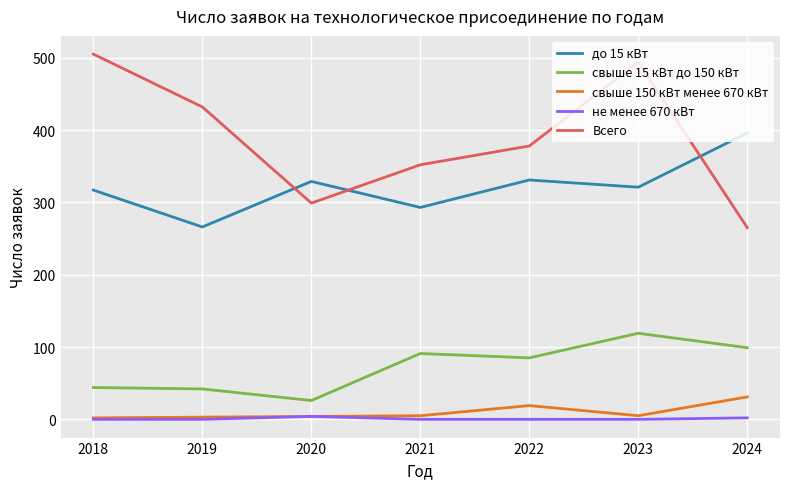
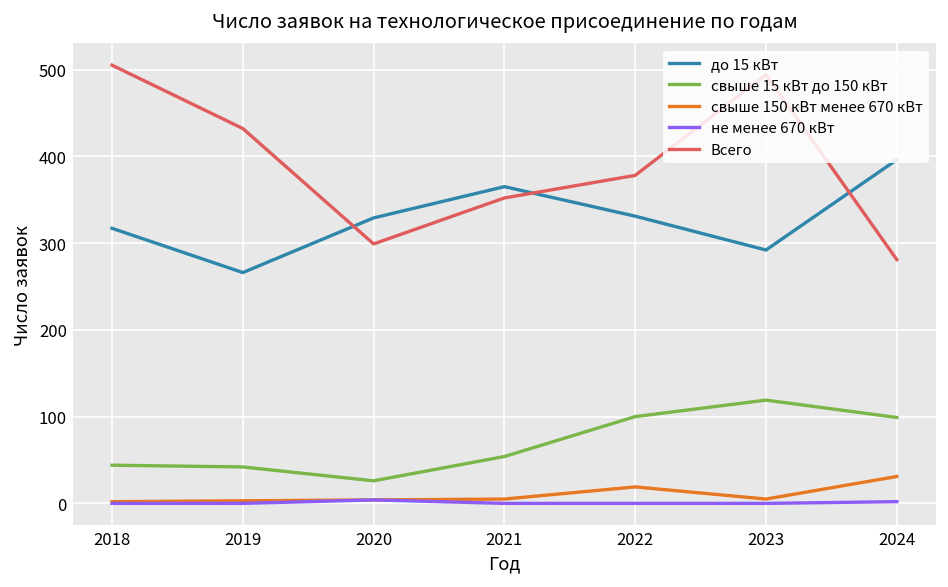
до 15 кВт, 2021: 290 -> 370
свыше 15 кВт до 150 кВт, 2021: 90 -> 50
свыше 15 кВт до 150 кВт, 2022: 90 -> 100
до 15 кВт, 2023: 320 -> 290
Всего, 2024: 270 -> 280
